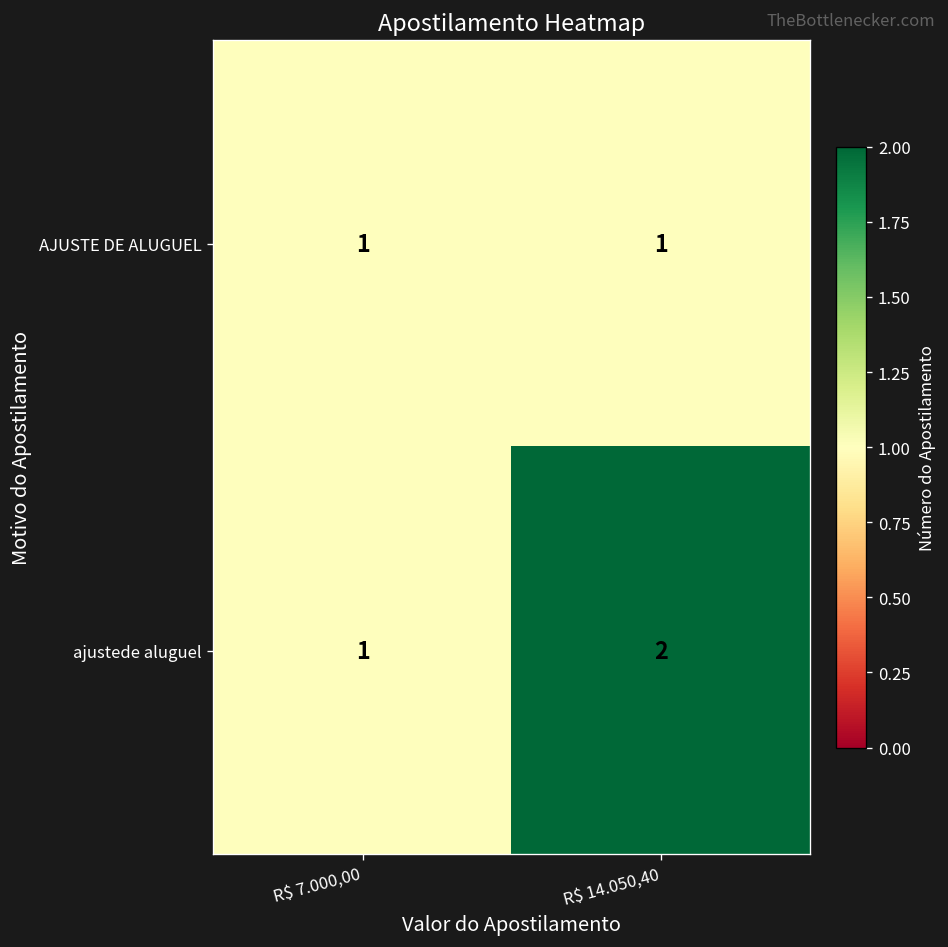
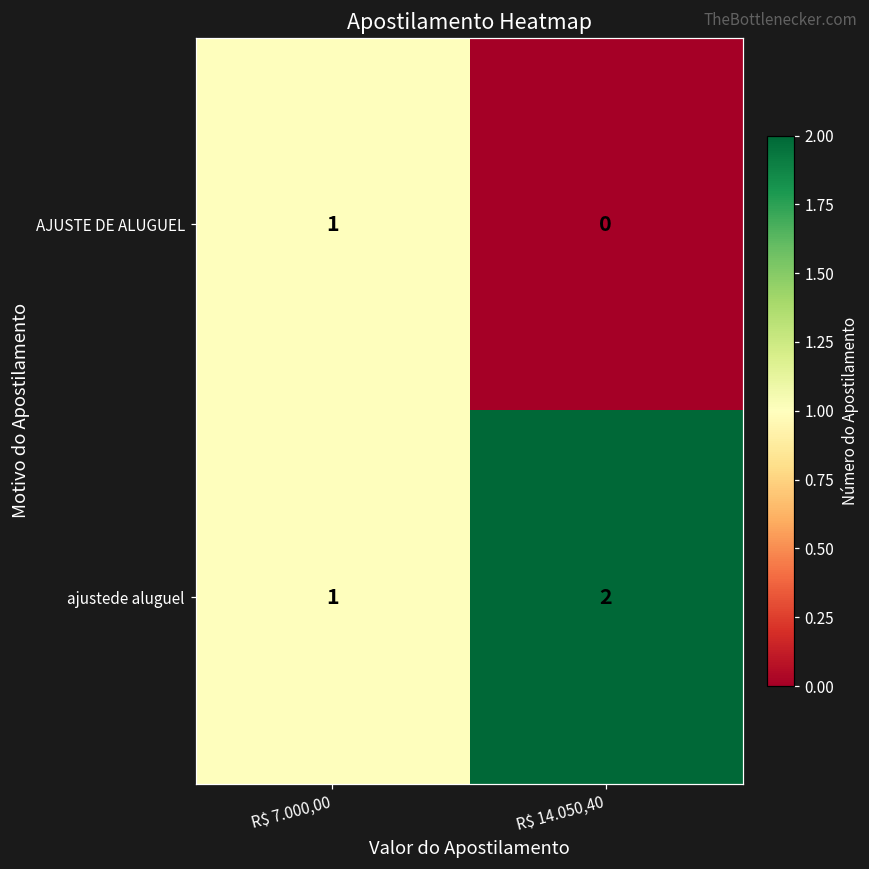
AJUSTE DE ALUGUEL, R$ 14.050,40: 1 -> 0
